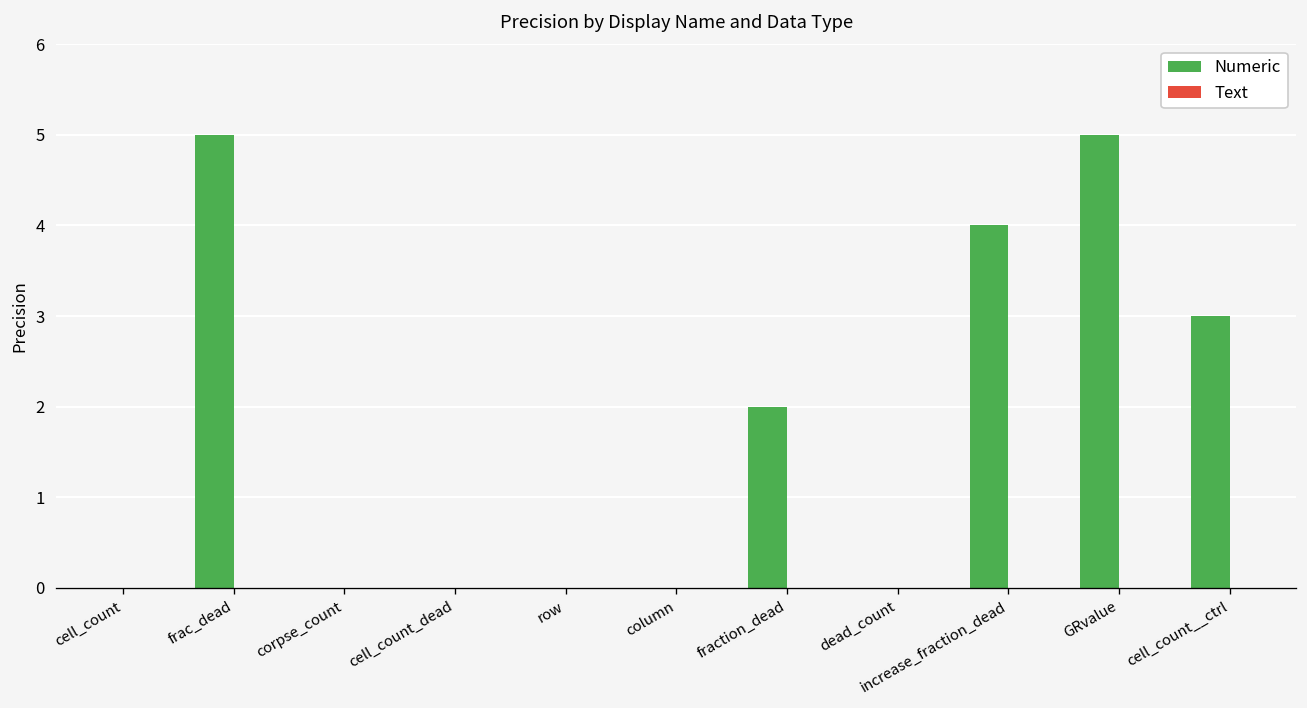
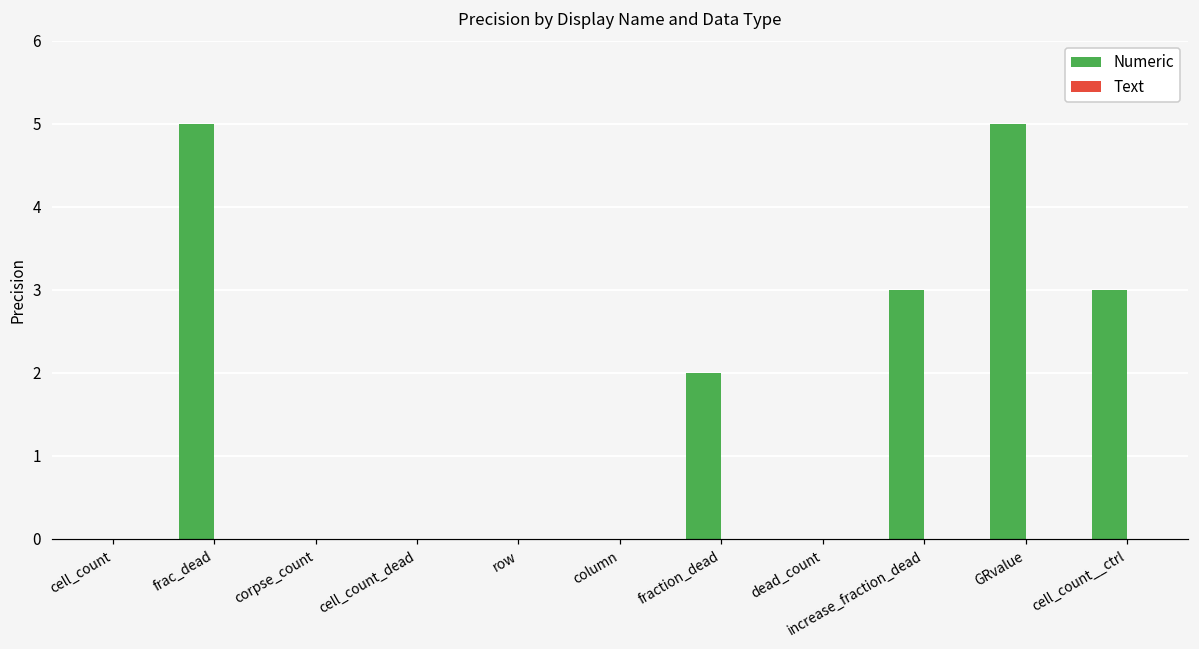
Numeric, increase_fraction_dead: 4 -> 3
